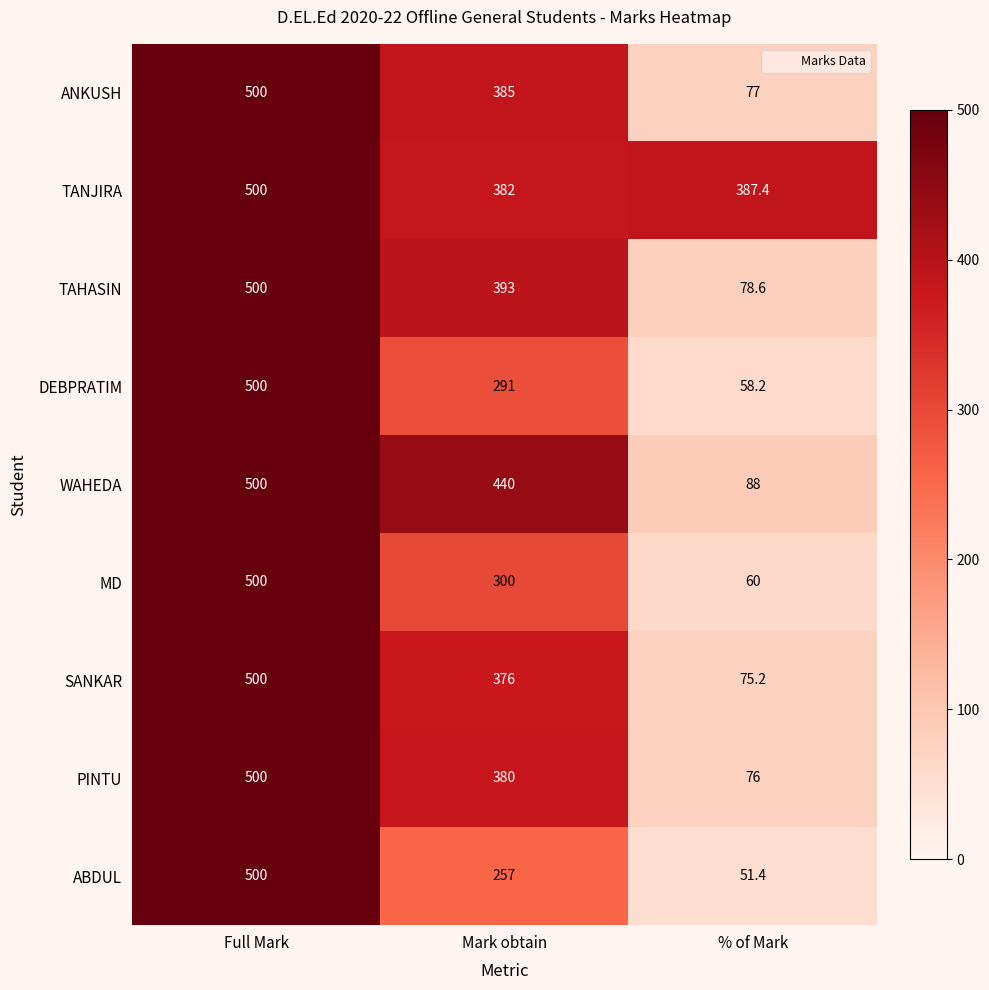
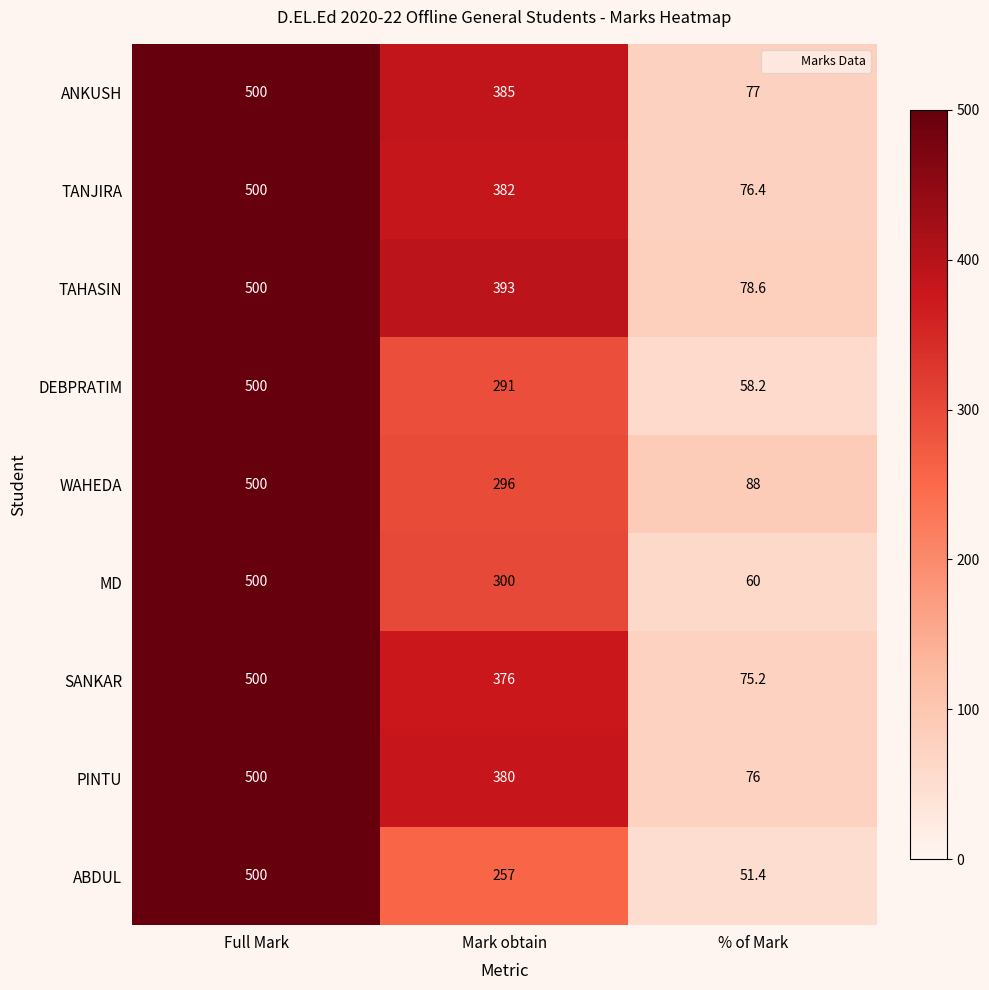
TANJIRA, % of Mark: 387.4 -> 76.4
WAHEDA, Mark obtain: 440 -> 296
